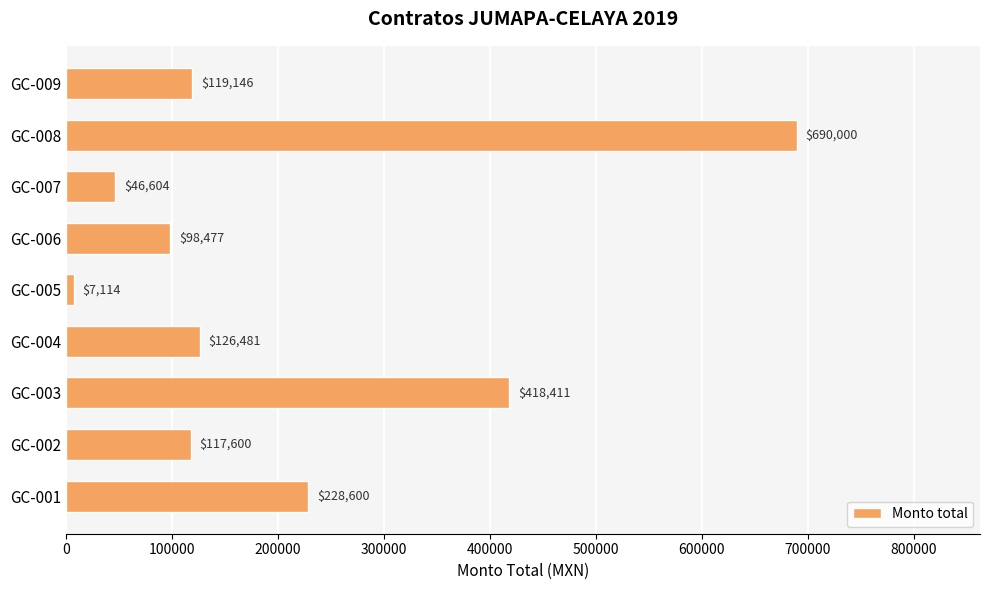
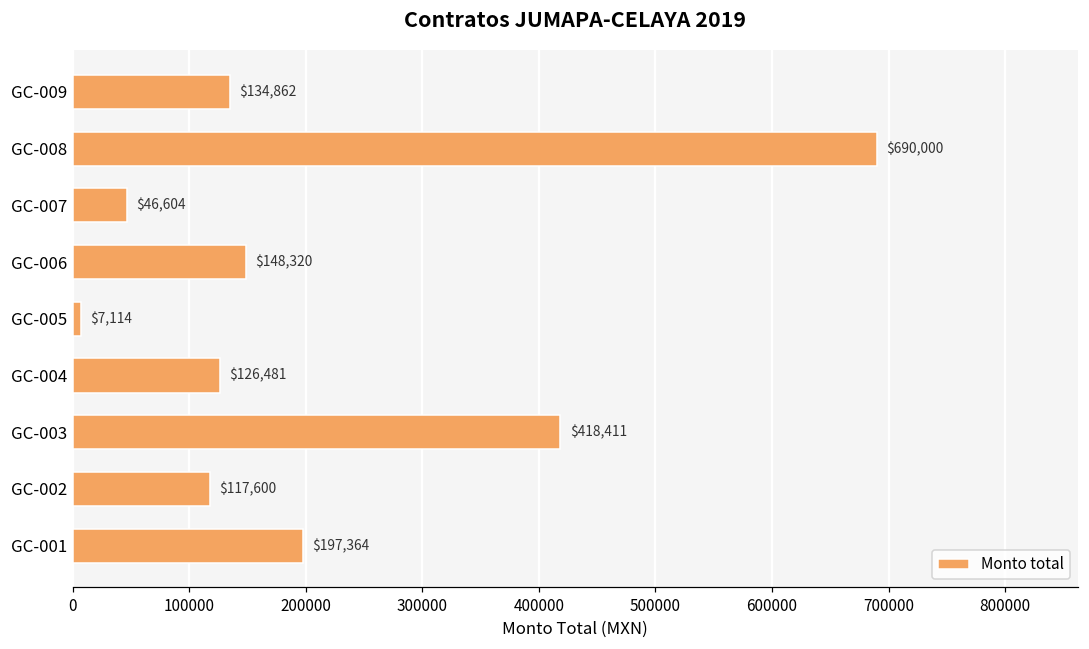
GC-009: $119,146 -> $134,862
GC-006: $98,477 -> $148,320
GC-001: $228,600 -> $197,364
